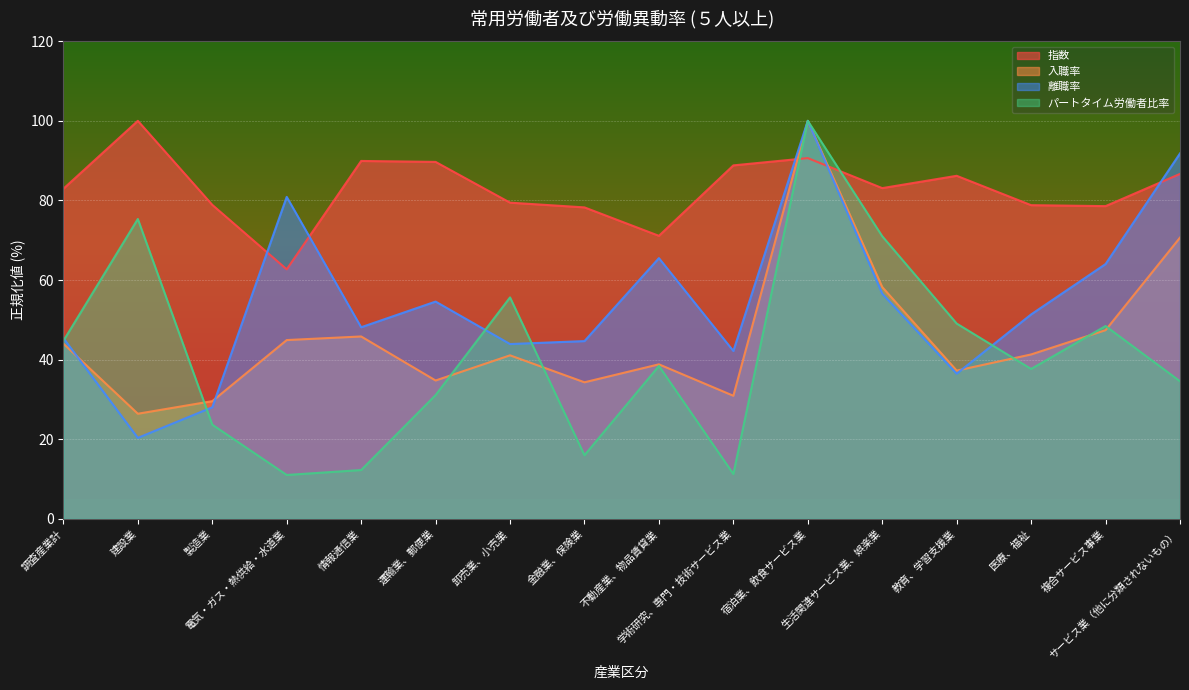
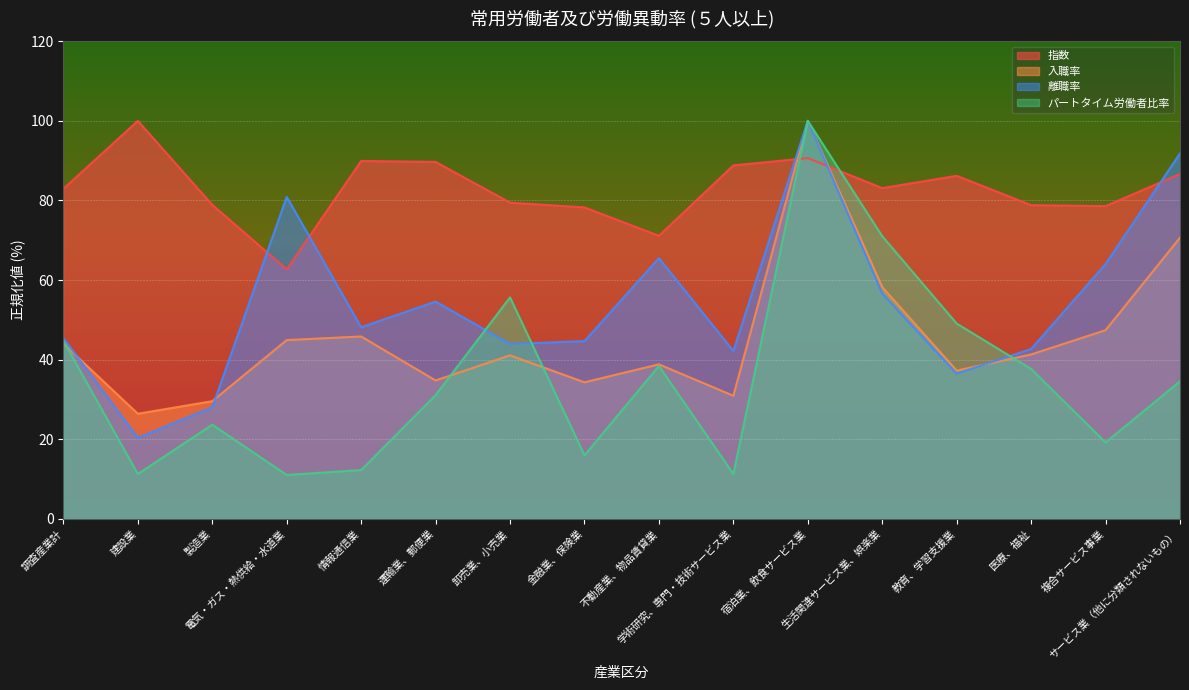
パートタイム労働者比率, 建設業: 75 -> 11
離職率, 医療、福祉: 51 -> 43
パートタイム労働者比率, 複合サービス事業: 48 -> 19
